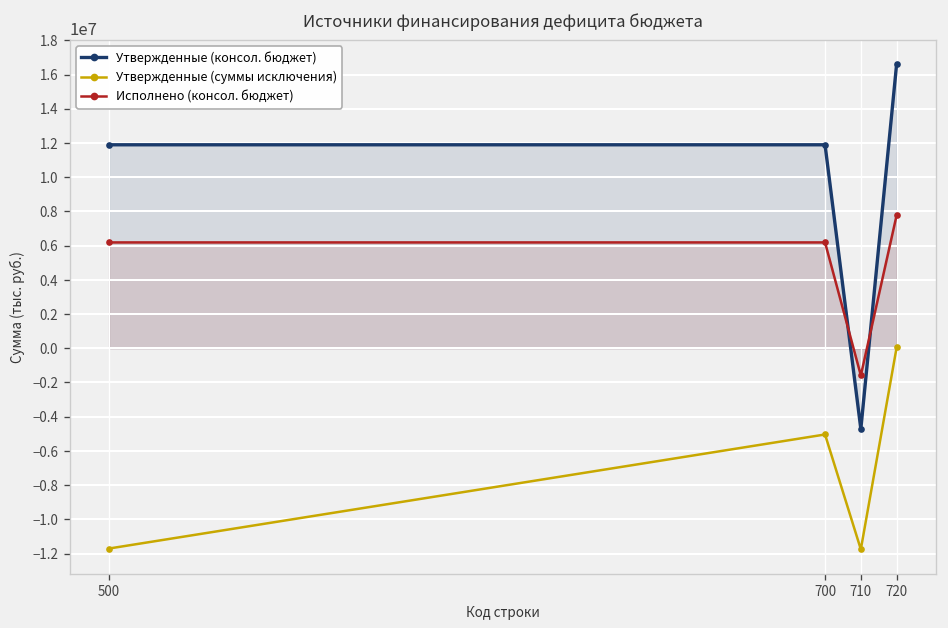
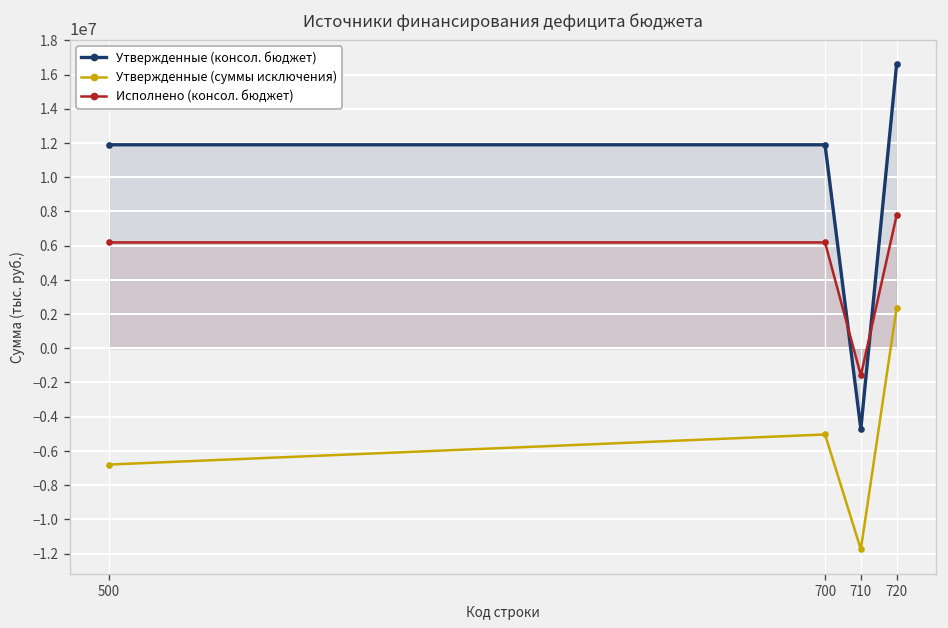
Утвержденные (суммы исключения), 500: -11700000 -> -6800000
Утвержденные (суммы исключения), 720: 0 -> 2400000
